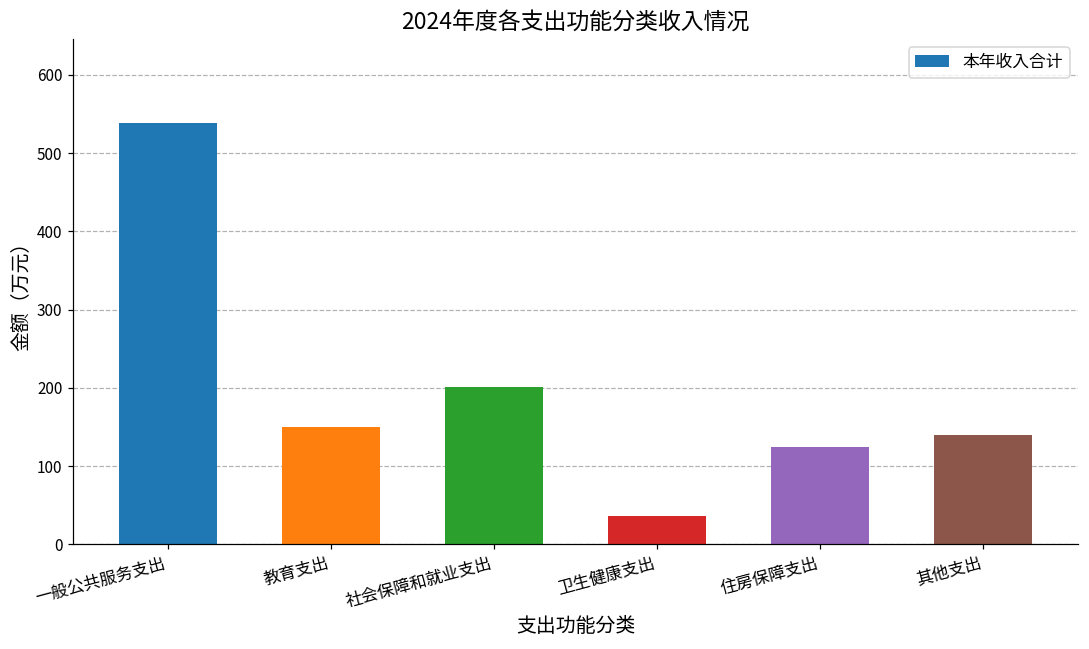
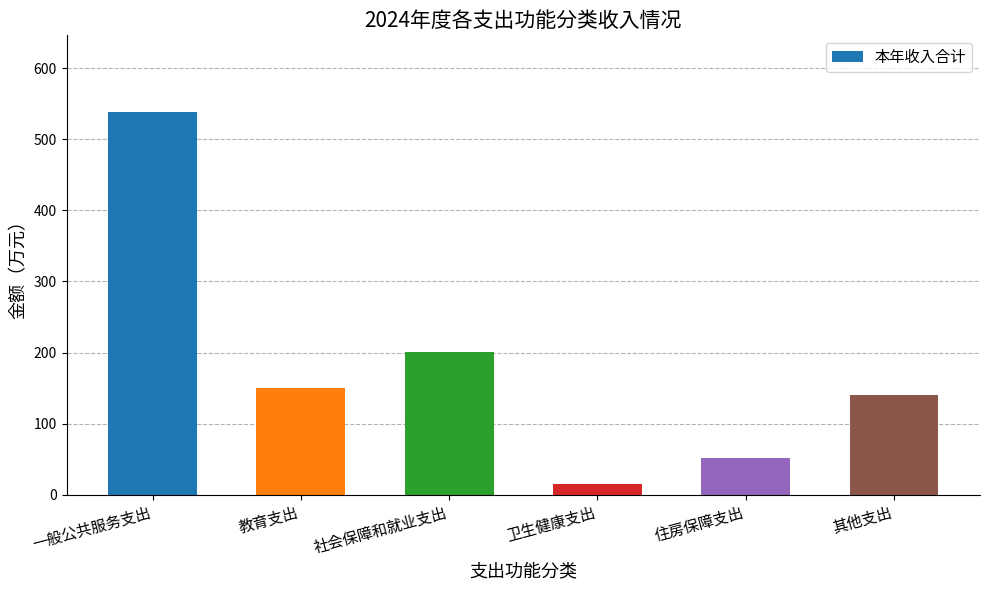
卫生健康支出: 40 -> 20
住房保障支出: 120 -> 50
